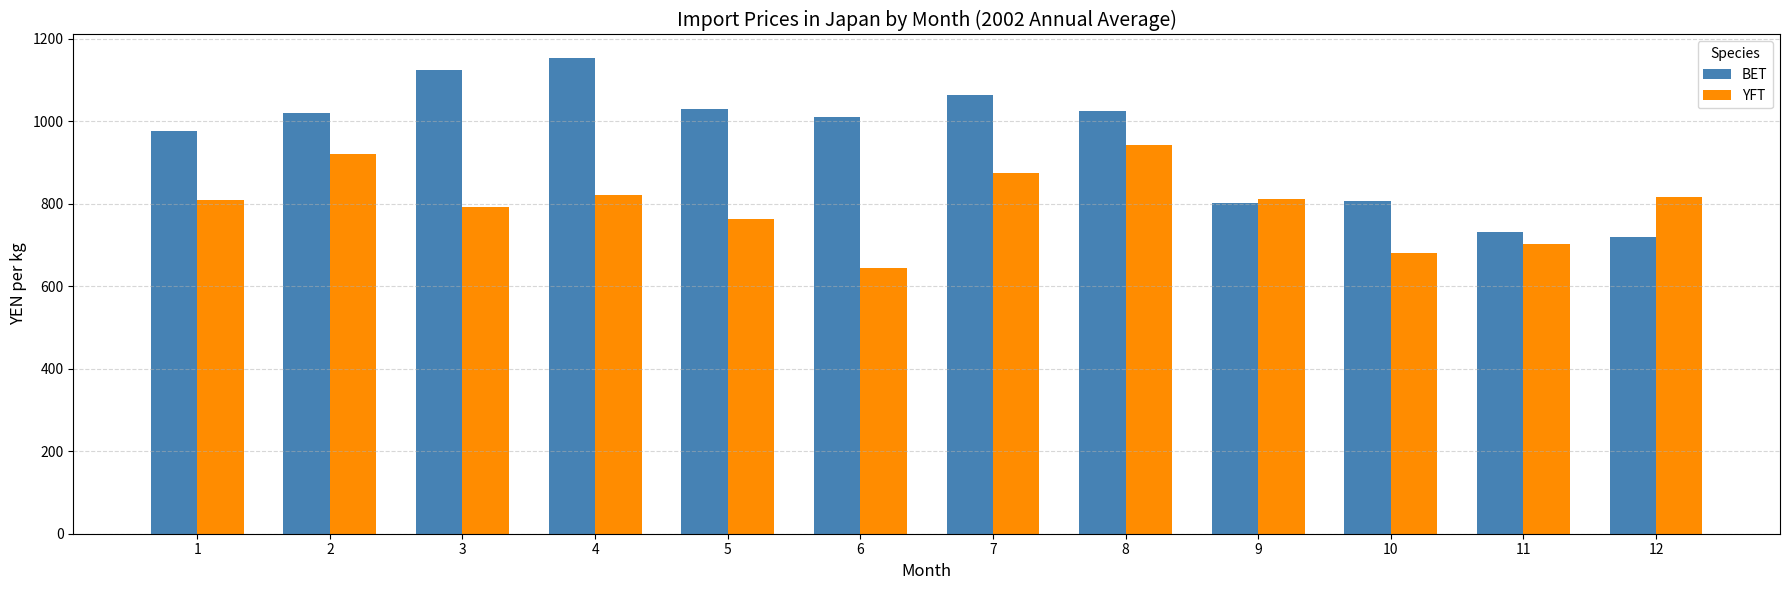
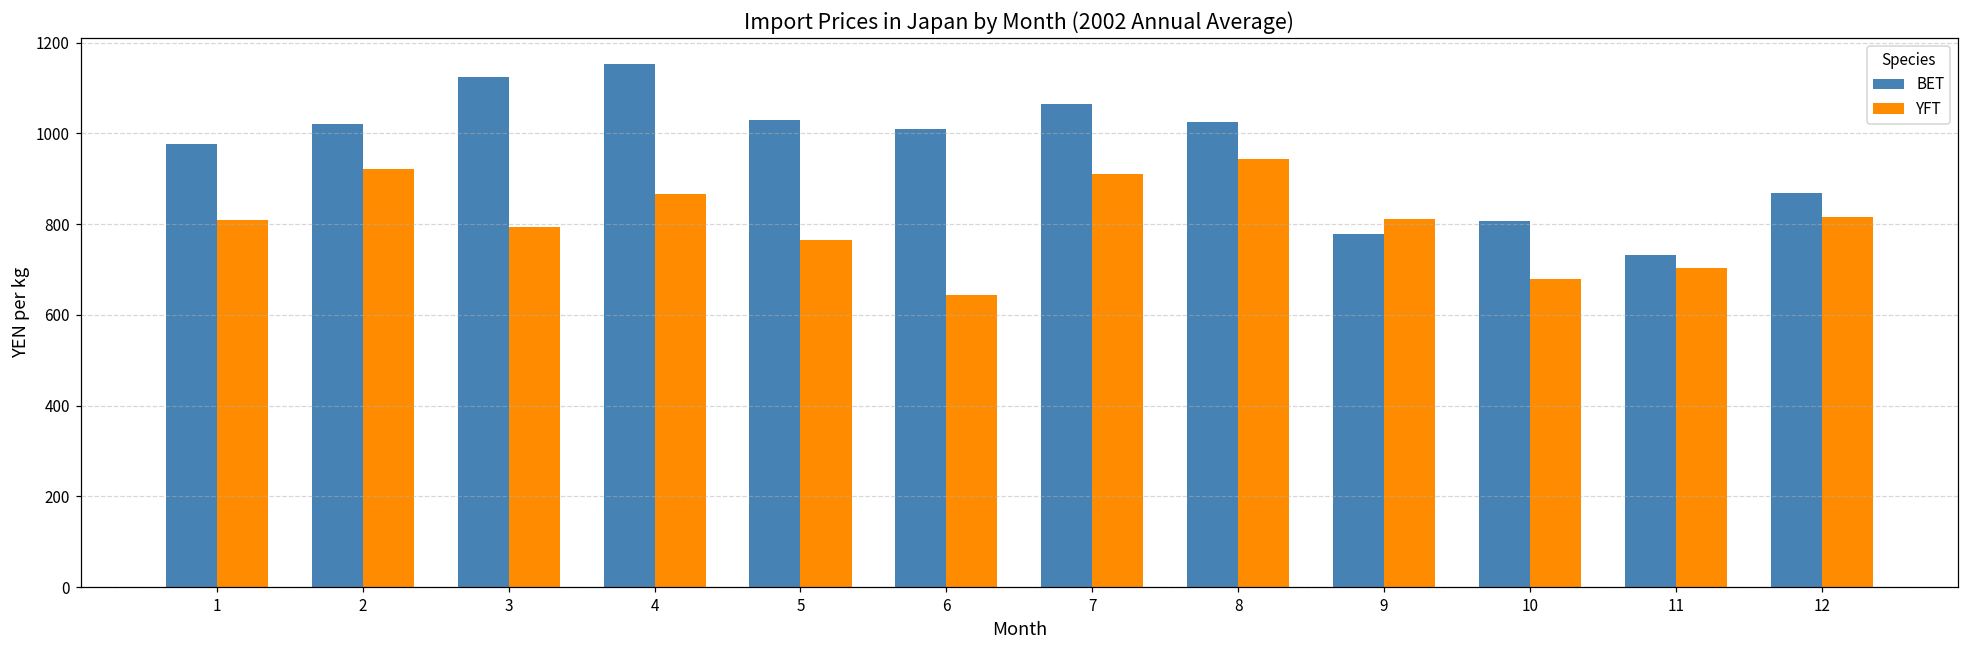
YFT, 4: 820 -> 870
YFT, 7: 880 -> 910
BET, 9: 800 -> 780
BET, 12: 720 -> 870
